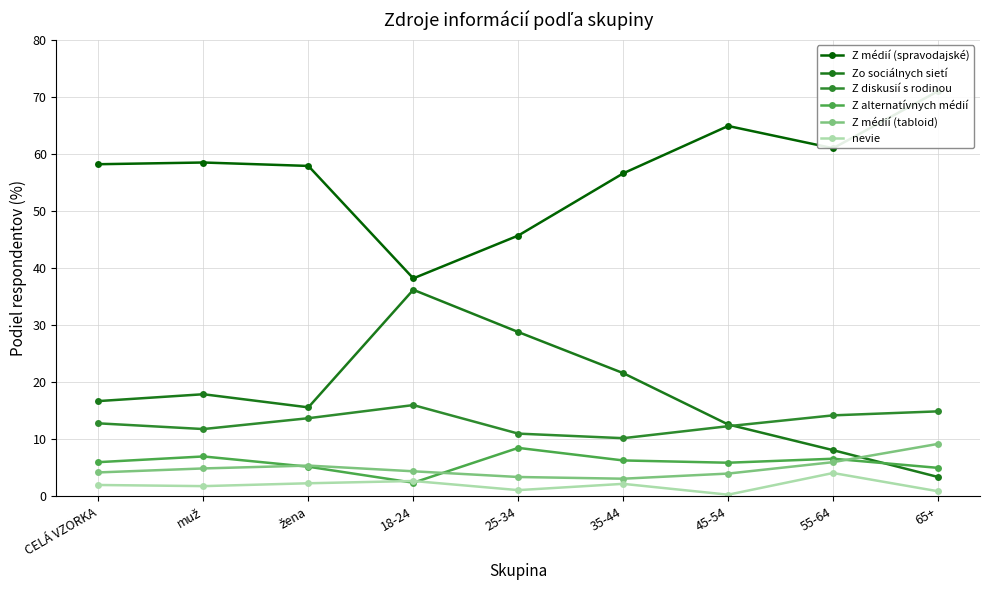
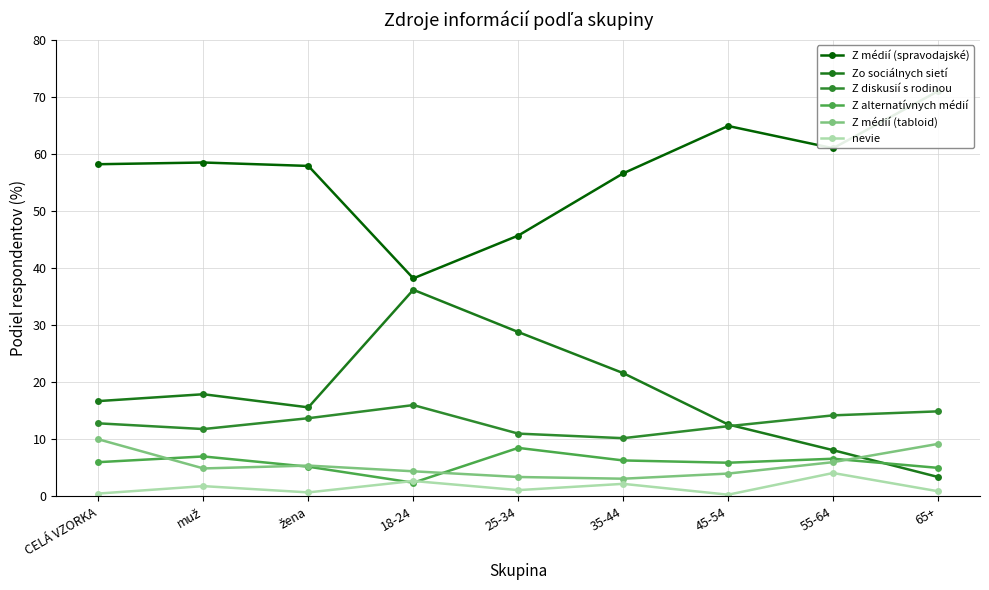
Z médií (tabloid), CELÁ VZORKA: 4 -> 10
nevie, CELÁ VZORKA: 2 -> 1
nevie, žena: 2 -> 1
